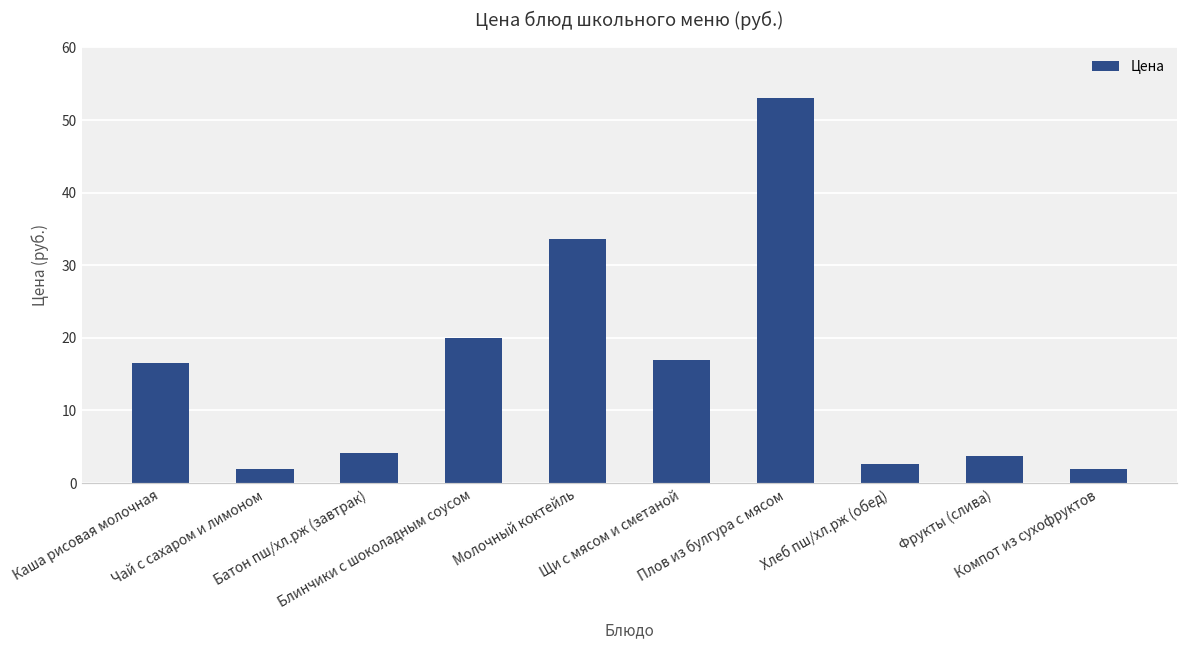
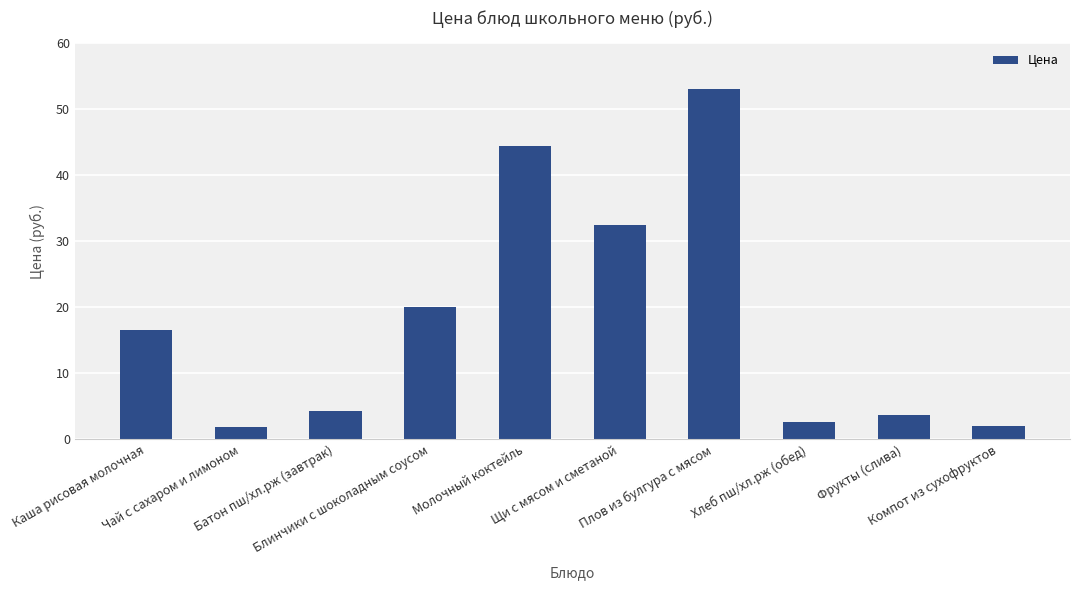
Молочный коктейль: 34 -> 44
Щи с мясом и сметаной: 17 -> 32
